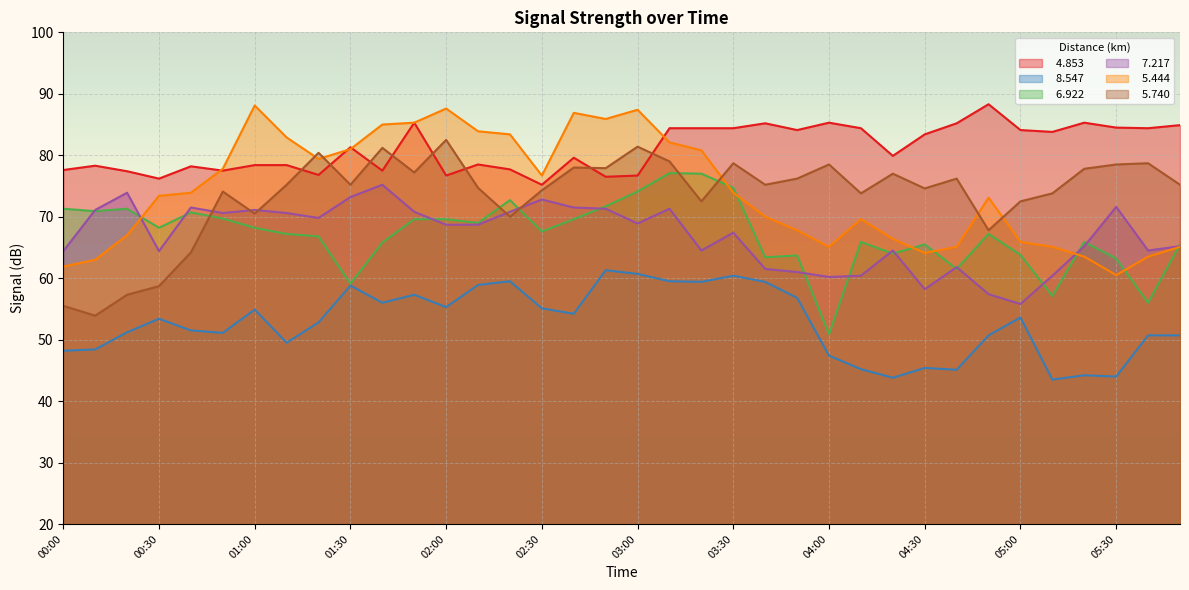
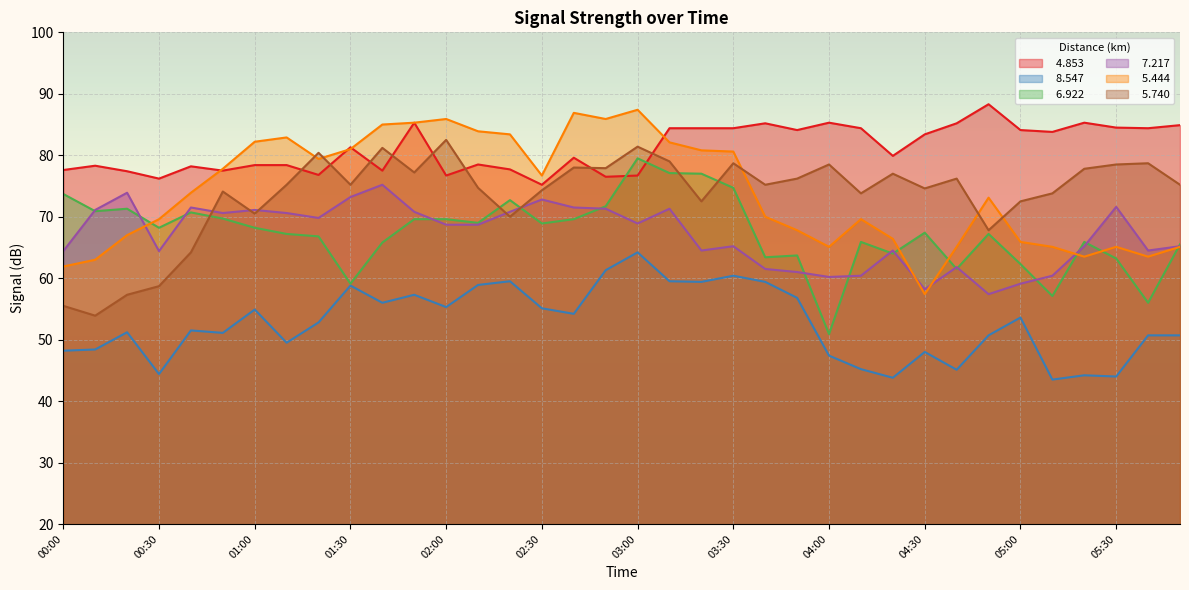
6.922, 00:00: 71 -> 74
8.547, 00:30: 53 -> 44
5.444, 00:30: 73 -> 70
5.444, 01:00: 88 -> 82
5.444, 02:00: 88 -> 86
6.922, 02:30: 68 -> 69
8.547, 03:00: 61 -> 64
6.922, 03:00: 74 -> 80
7.217, 03:30: 67 -> 65
5.444, 03:30: 74 -> 81
8.547, 04:30: 45 -> 48
6.922, 04:30: 66 -> 67
5.444, 04:30: 64 -> 57
6.922, 05:00: 64 -> 62
7.217, 05:00: 56 -> 59
5.444, 05:30: 61 -> 65
